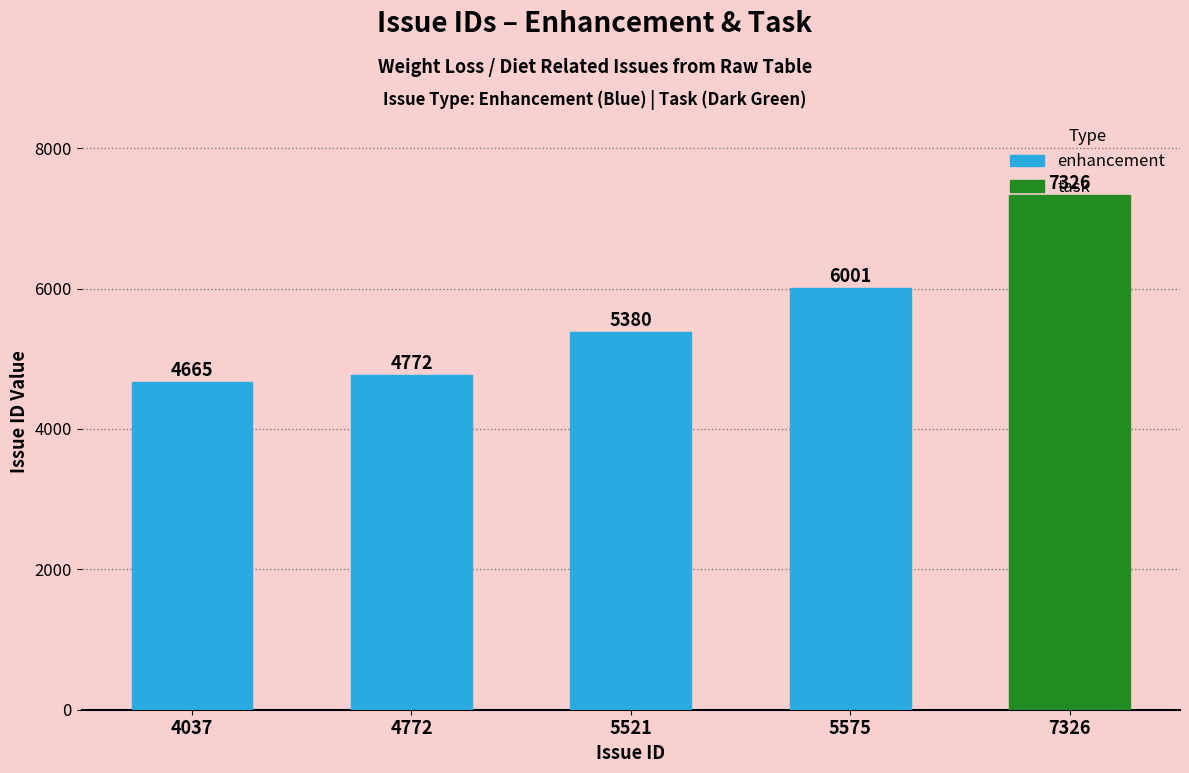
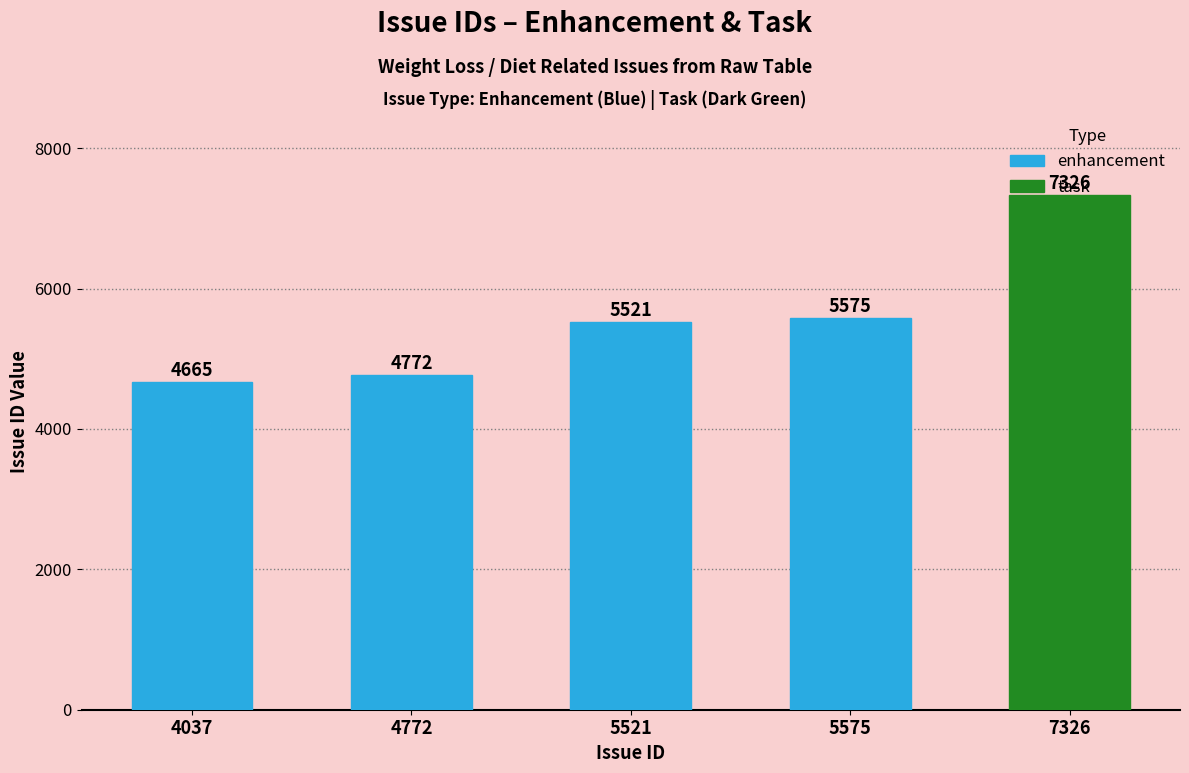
5521: 5380 -> 5521
5575: 6001 -> 5575
